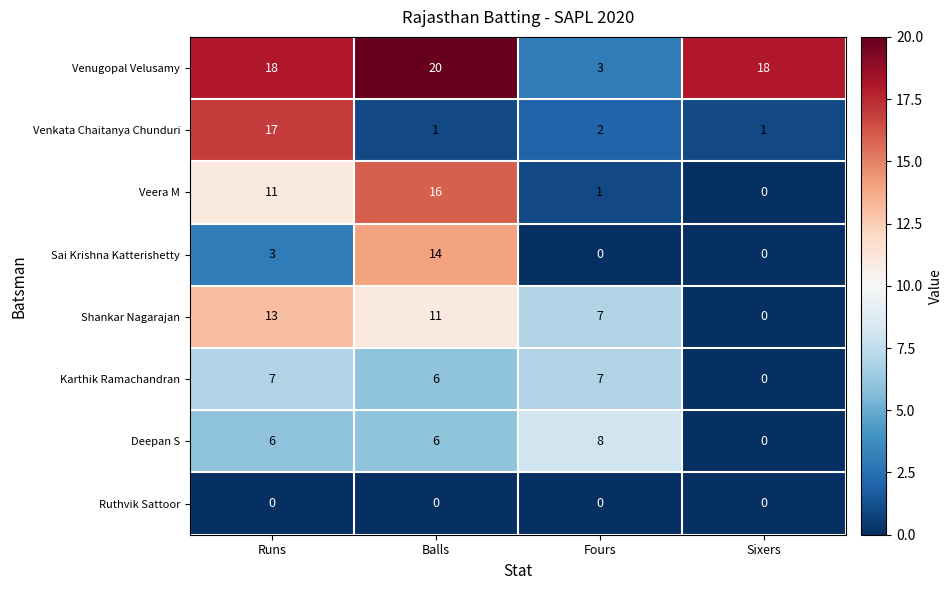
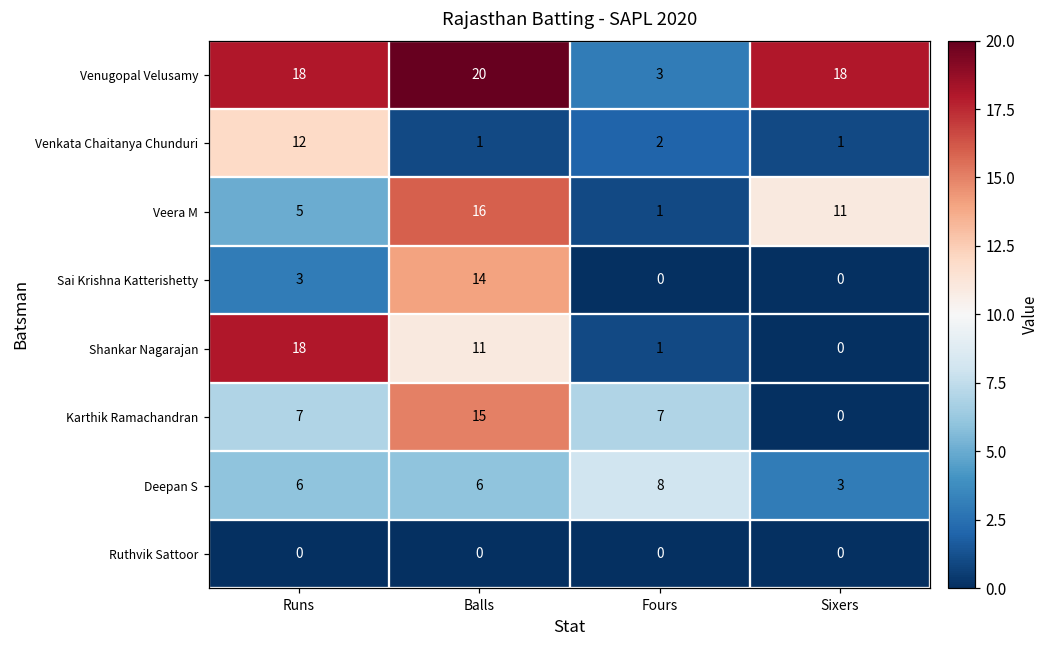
Venkata Chaitanya Chunduri, Runs: 17 -> 12
Veera M, Runs: 11 -> 5
Veera M, Sixers: 0 -> 11
Shankar Nagarajan, Runs: 13 -> 18
Shankar Nagarajan, Fours: 7 -> 1
Karthik Ramachandran, Balls: 6 -> 15
Deepan S, Sixers: 0 -> 3
